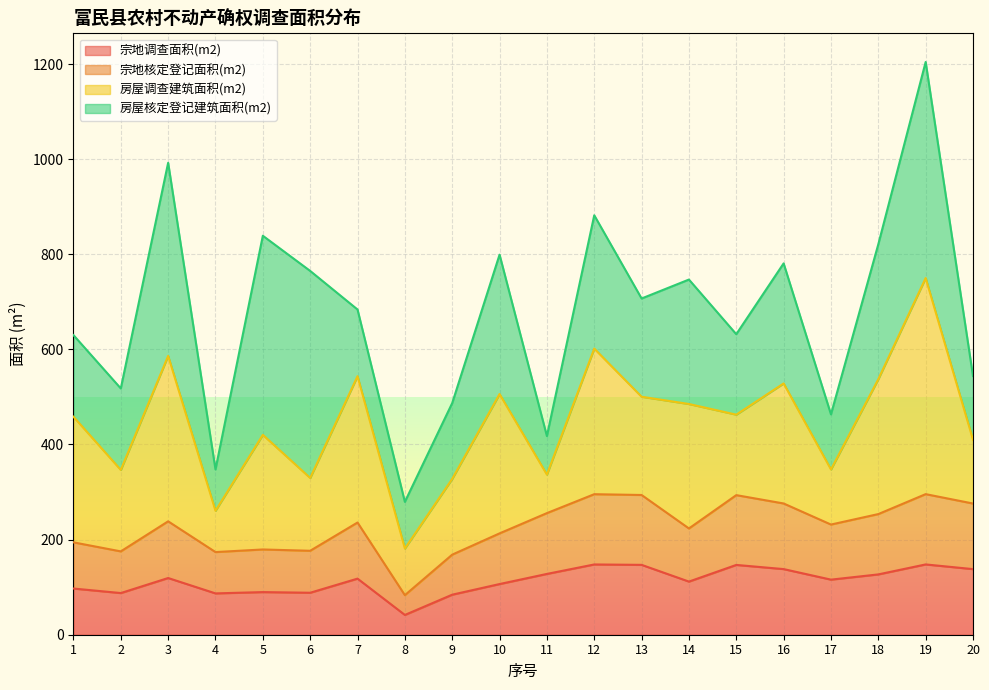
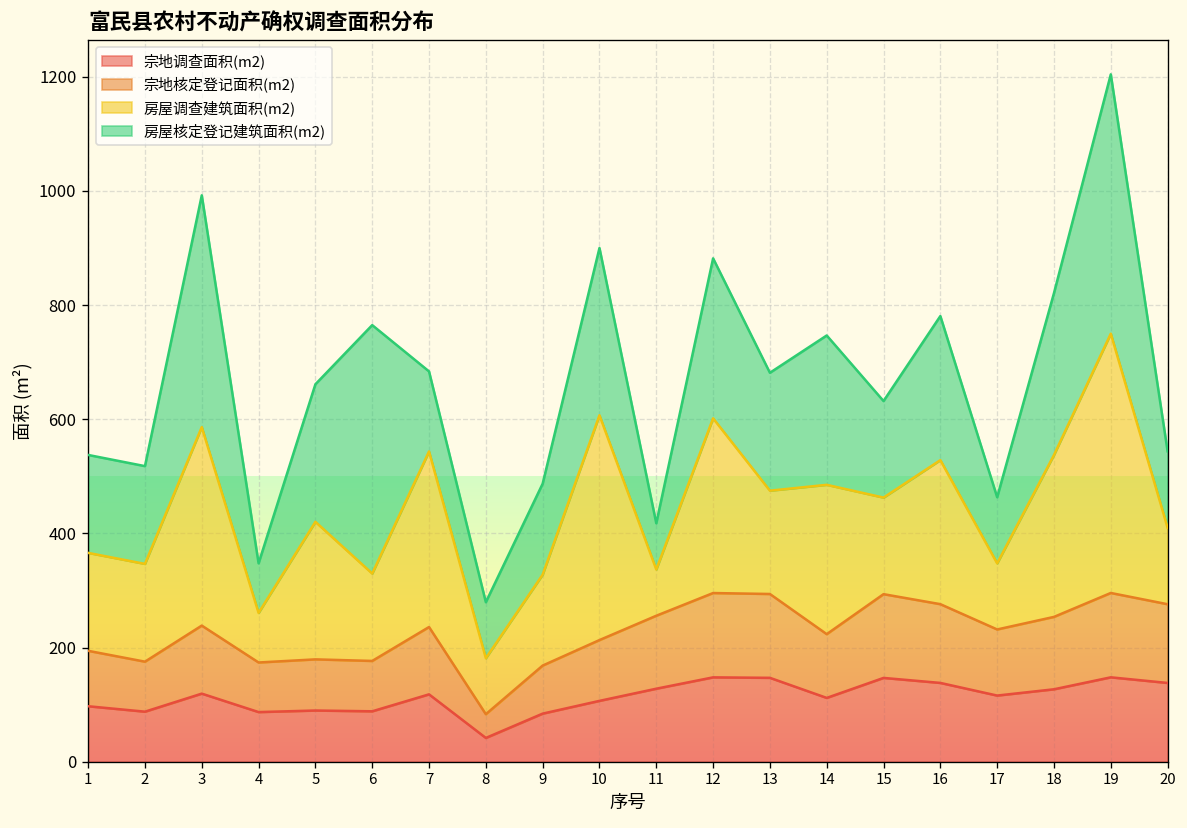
房屋调查建筑面积(m2), 1: 260 -> 170
房屋核定登记建筑面积(m2), 5: 420 -> 240
房屋调查建筑面积(m2), 10: 290 -> 390
房屋调查建筑面积(m2), 13: 210 -> 180
